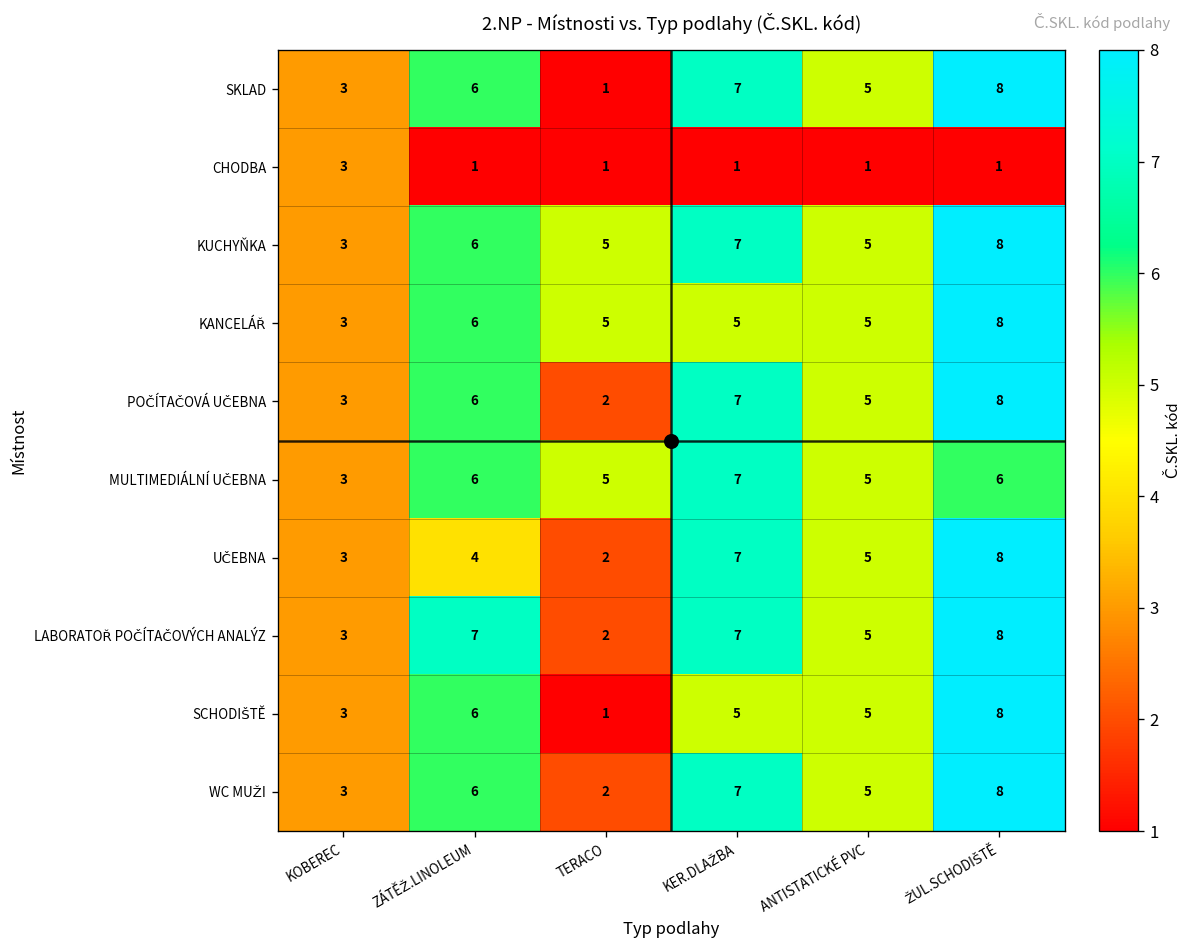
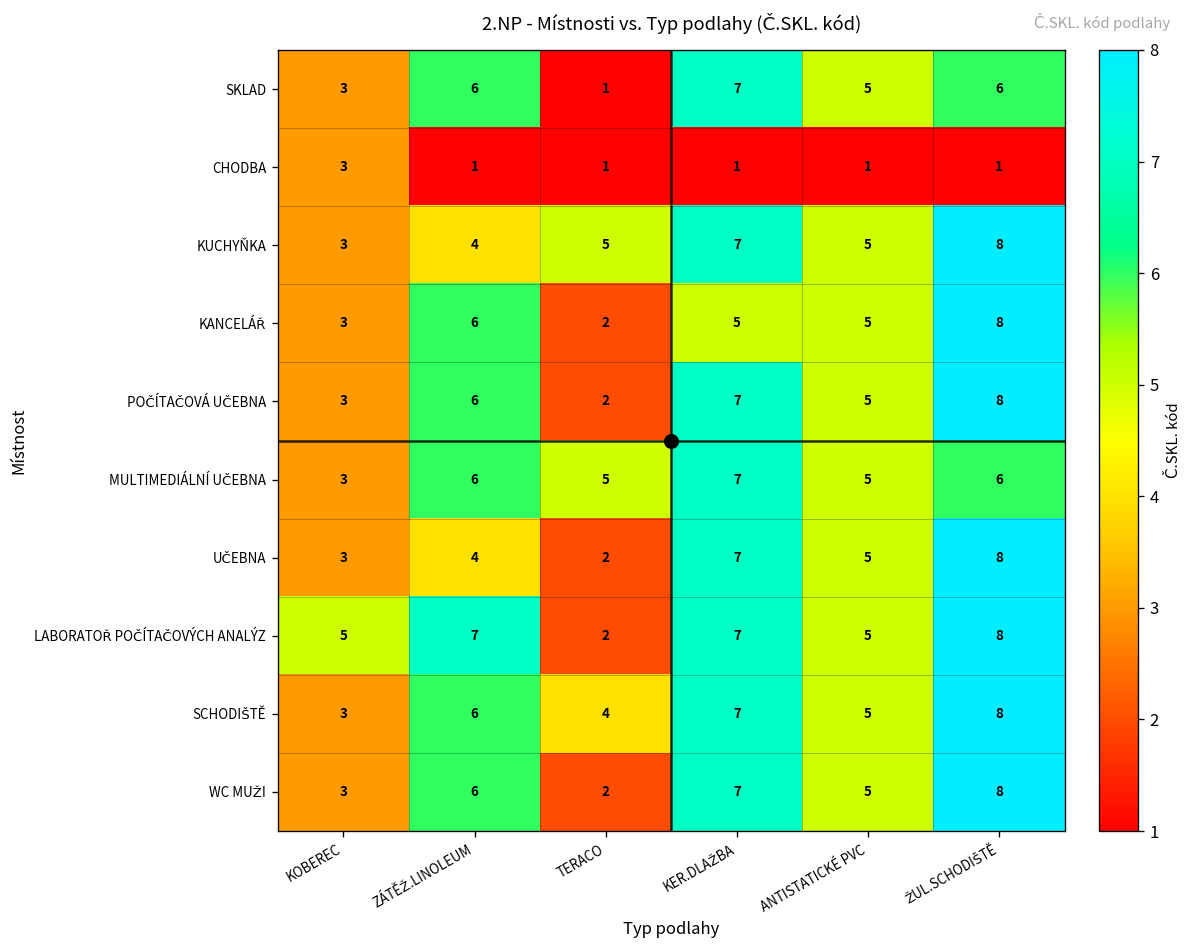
SKLAD, ŽUL.SCHODIŠTĚ: 8 -> 6
KUCHYŇKA, ZÁTĚŽ.LINOLEUM: 6 -> 4
KANCELÁŘ, TERACO: 5 -> 2
LABORATOŘ POČÍTAČOVÝCH ANALÝZ, KOBEREC: 3 -> 5
SCHODIŠTĚ, TERACO: 1 -> 4
SCHODIŠTĚ, KER.DLAŽBA: 5 -> 7
